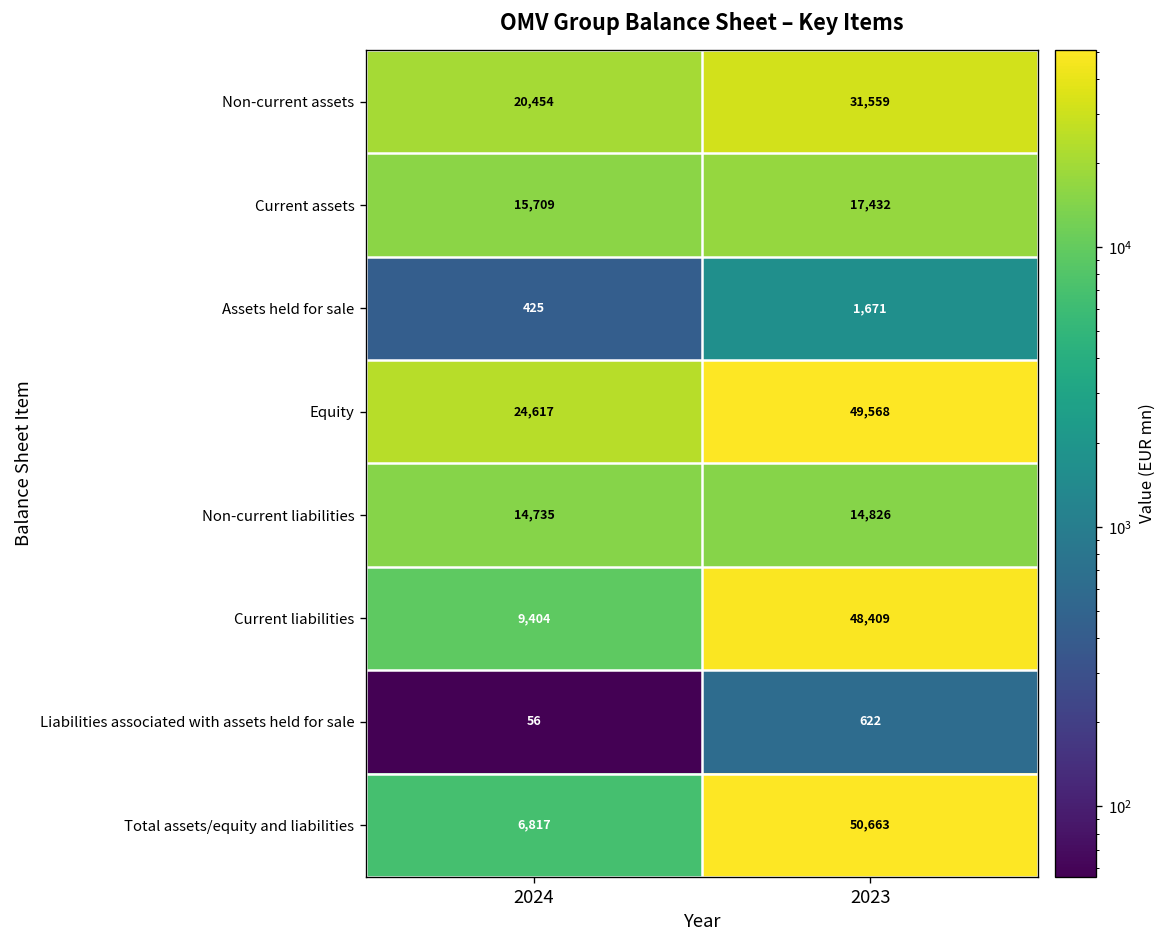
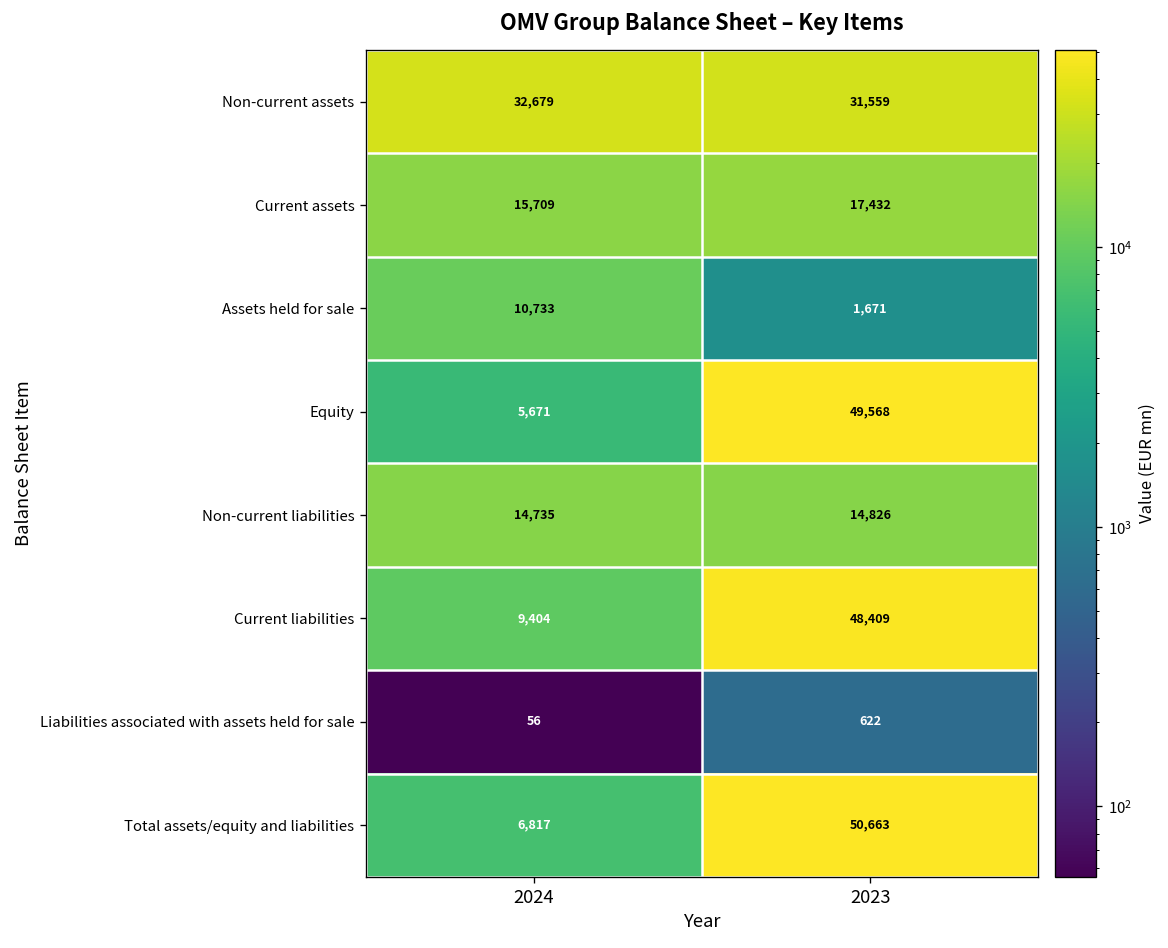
Non-current assets, 2024: 20,454 -> 32,679
Assets held for sale, 2024: 425 -> 10,733
Equity, 2024: 24,617 -> 5,671
